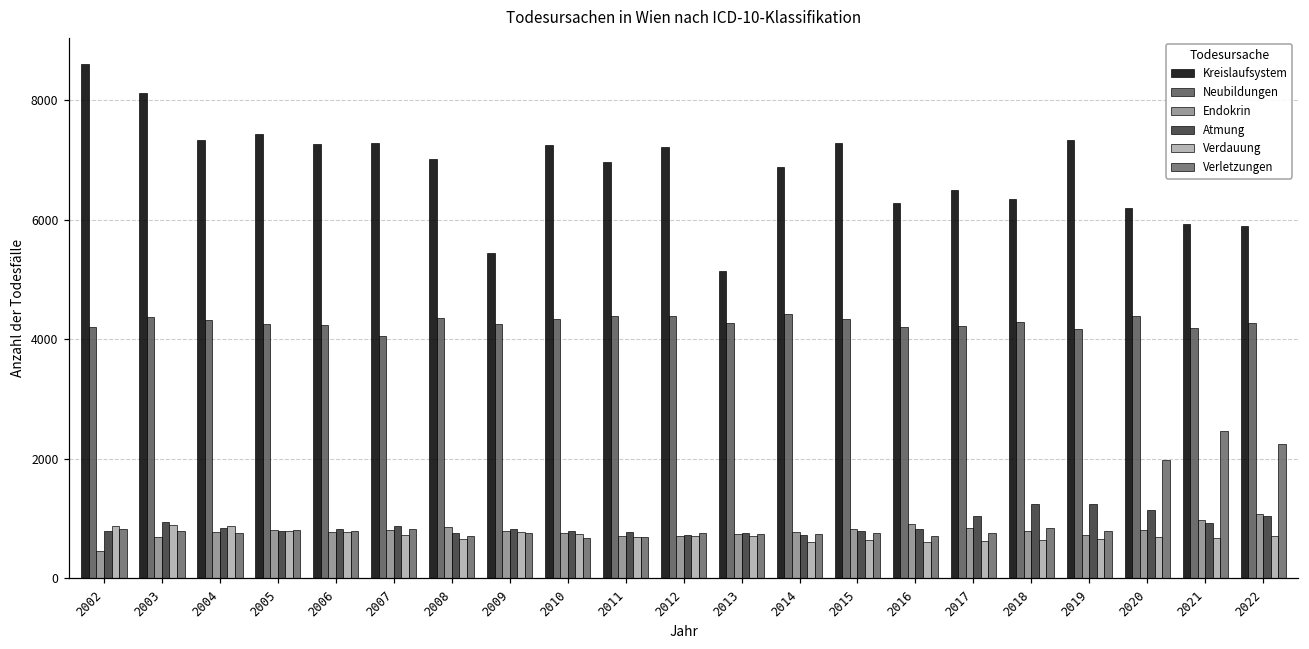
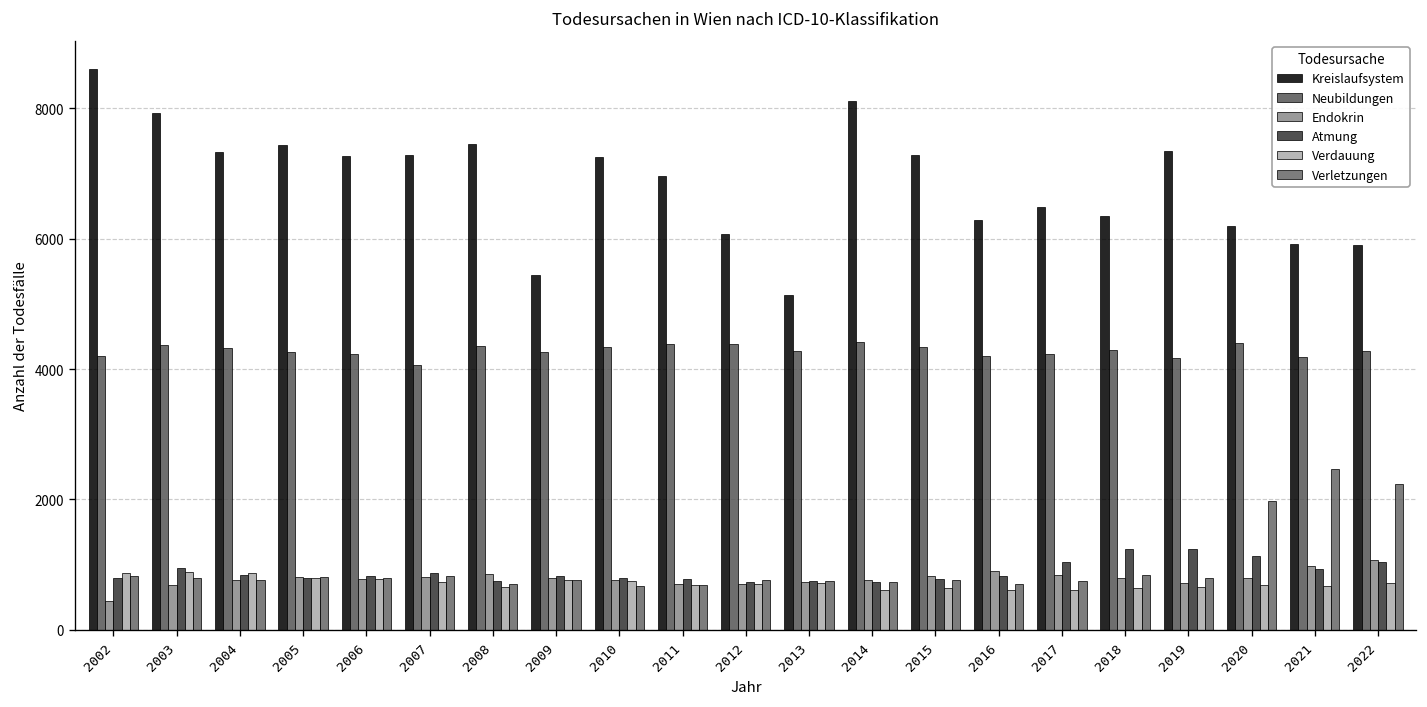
Kreislaufsystem, 2003: 8100 -> 7900
Kreislaufsystem, 2008: 7000 -> 7500
Kreislaufsystem, 2012: 7200 -> 6100
Kreislaufsystem, 2014: 6900 -> 8100
